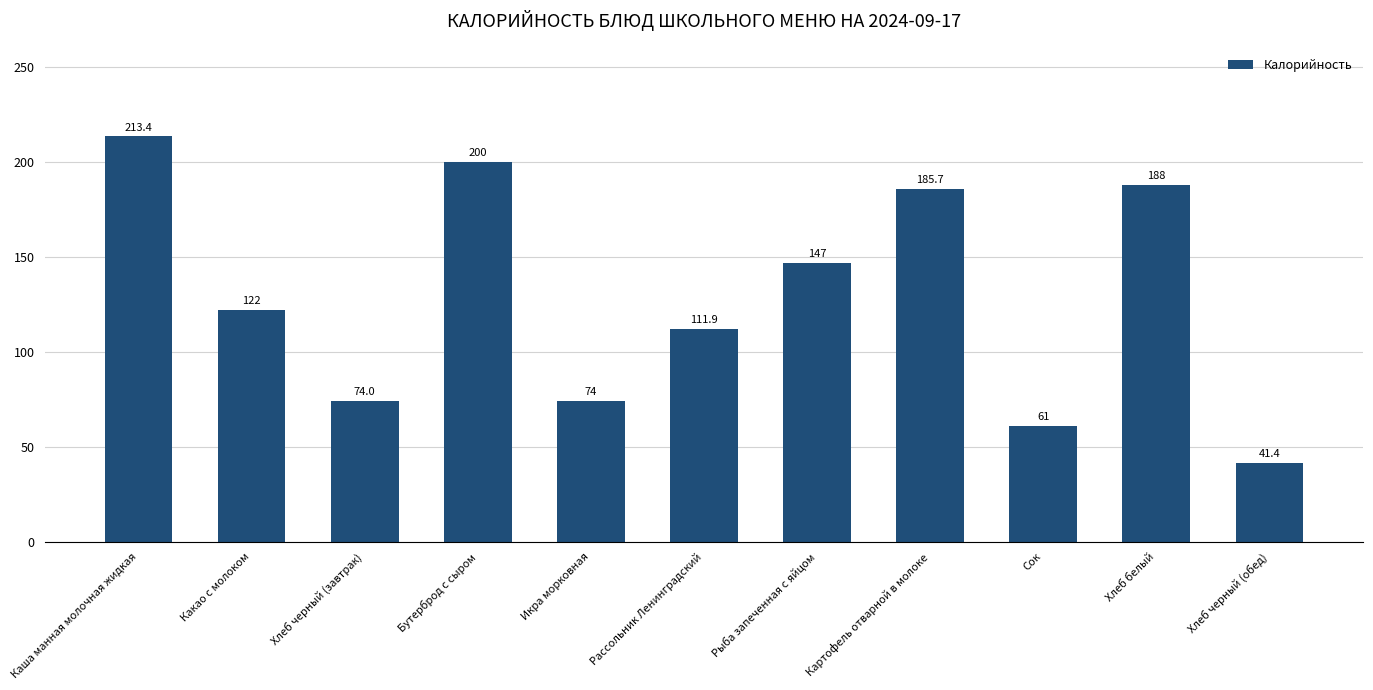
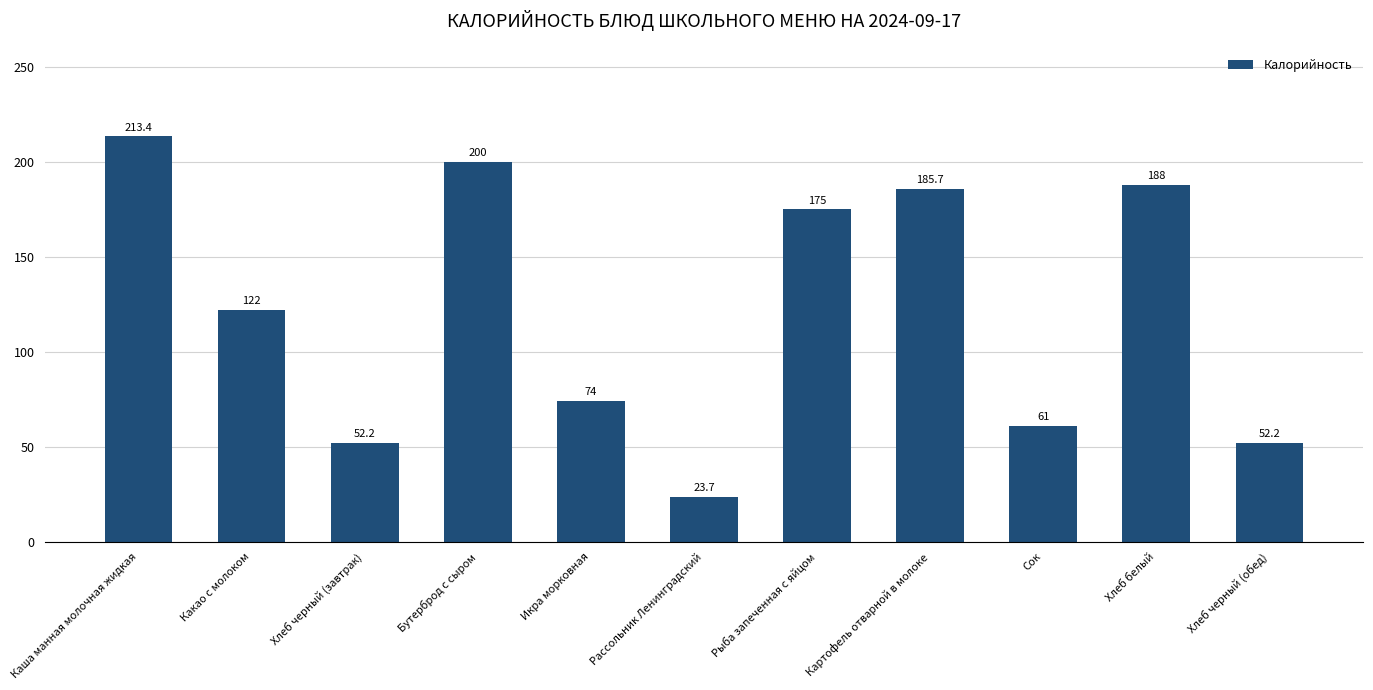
Хлеб черный (завтрак): 74.0 -> 52.2
Рассольник Ленинградский: 111.9 -> 23.7
Рыба запеченная с яйцом: 147 -> 175
Хлеб черный (обед): 41.4 -> 52.2
